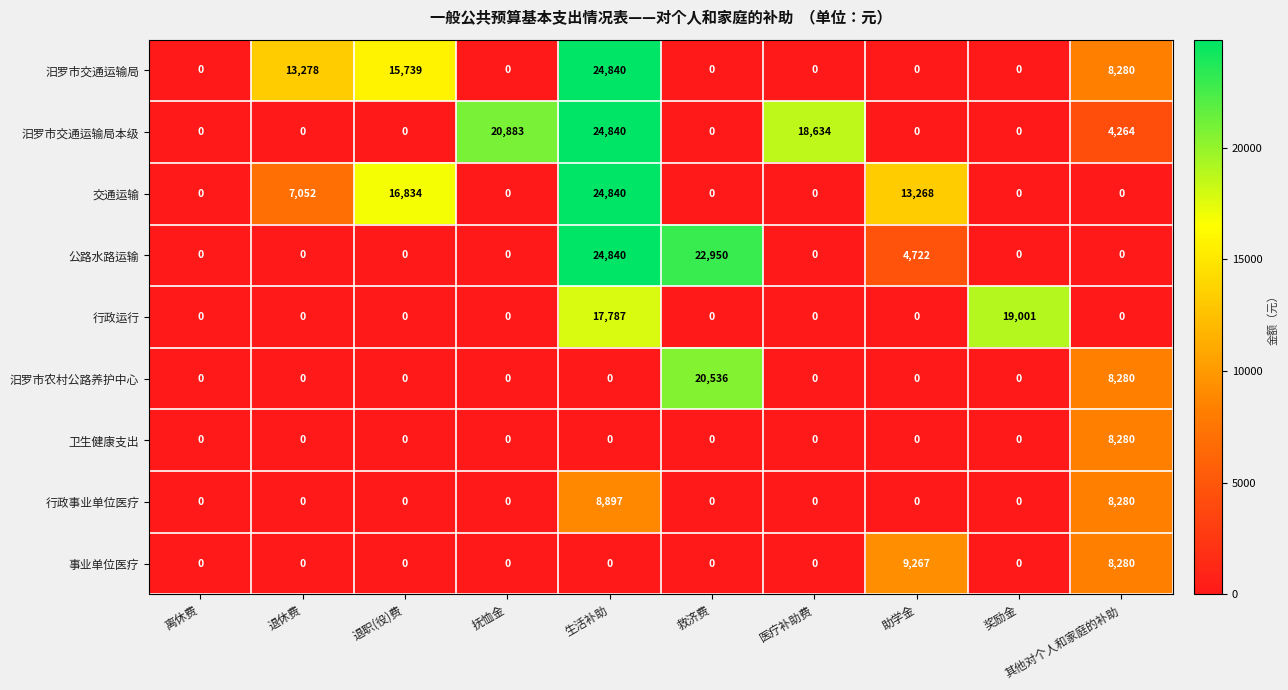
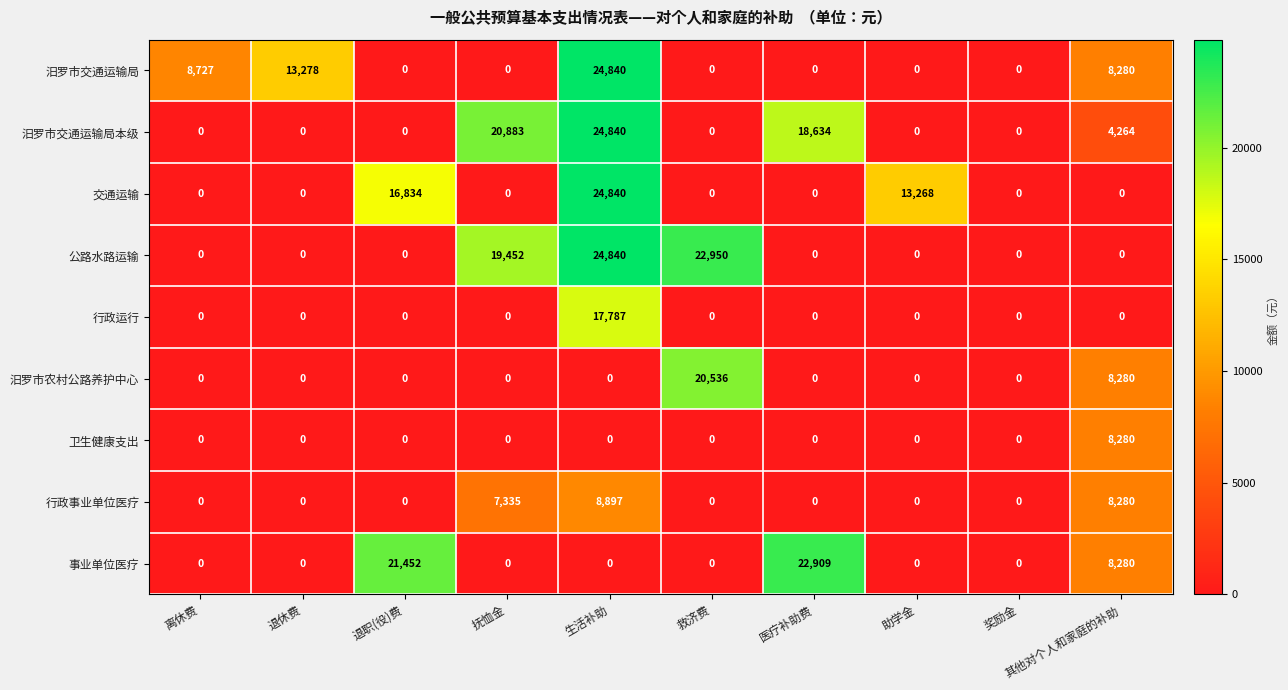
汨罗市交通运输局, 离休费: 0 -> 8,727
汨罗市交通运输局, 退职(役)费: 15,739 -> 0
交通运输, 退休费: 7,052 -> 0
公路水路运输, 抚恤金: 0 -> 19,452
公路水路运输, 助学金: 4,722 -> 0
行政运行, 奖励金: 19,001 -> 0
行政事业单位医疗, 抚恤金: 0 -> 7,335
事业单位医疗, 退职(役)费: 0 -> 21,452
事业单位医疗, 医疗补助费: 0 -> 22,909
事业单位医疗, 助学金: 9,267 -> 0
